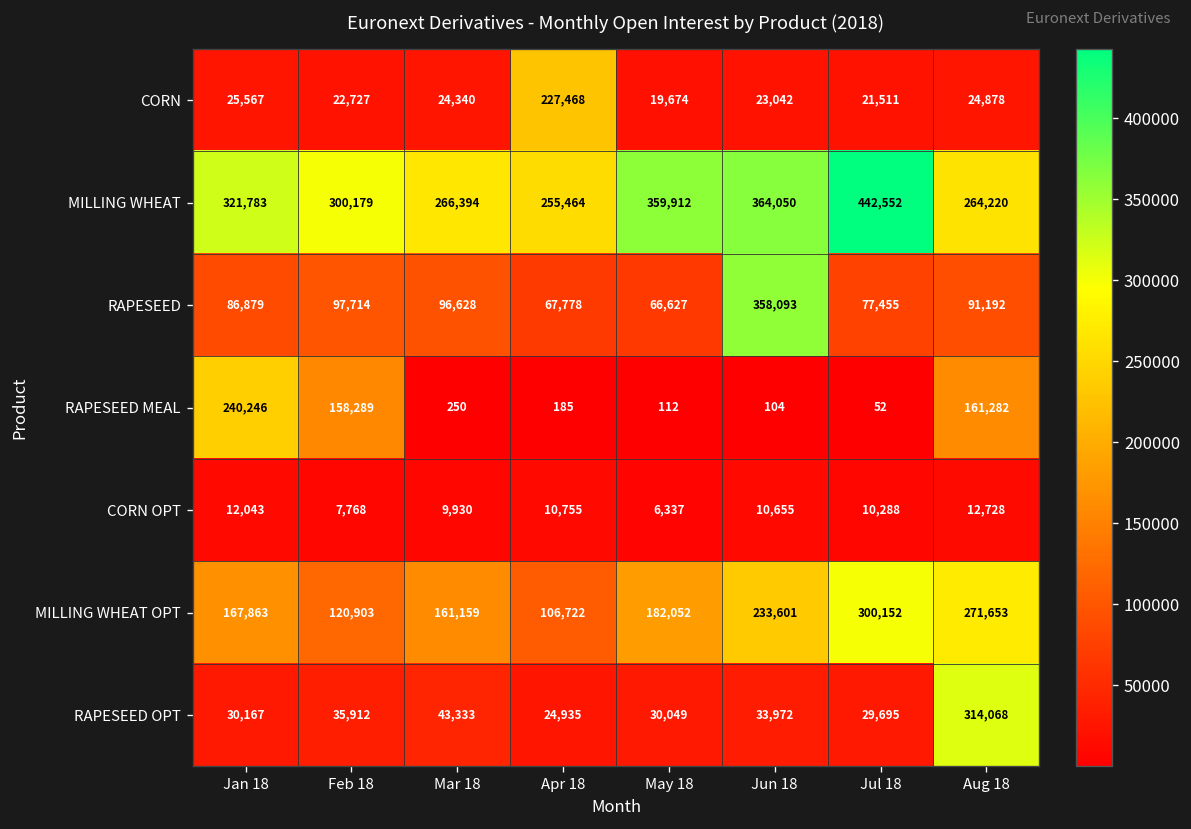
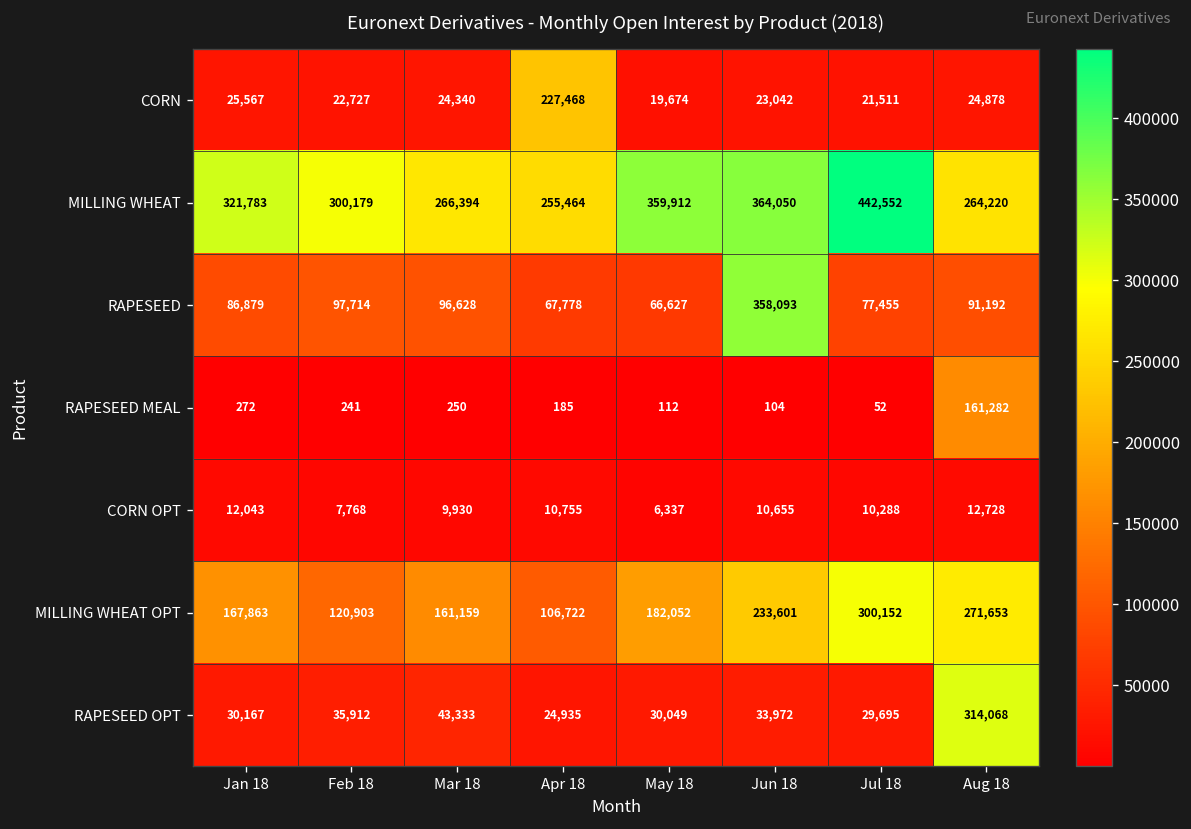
RAPESEED MEAL, Jan 18: 240,246 -> 272
RAPESEED MEAL, Feb 18: 158,289 -> 241
